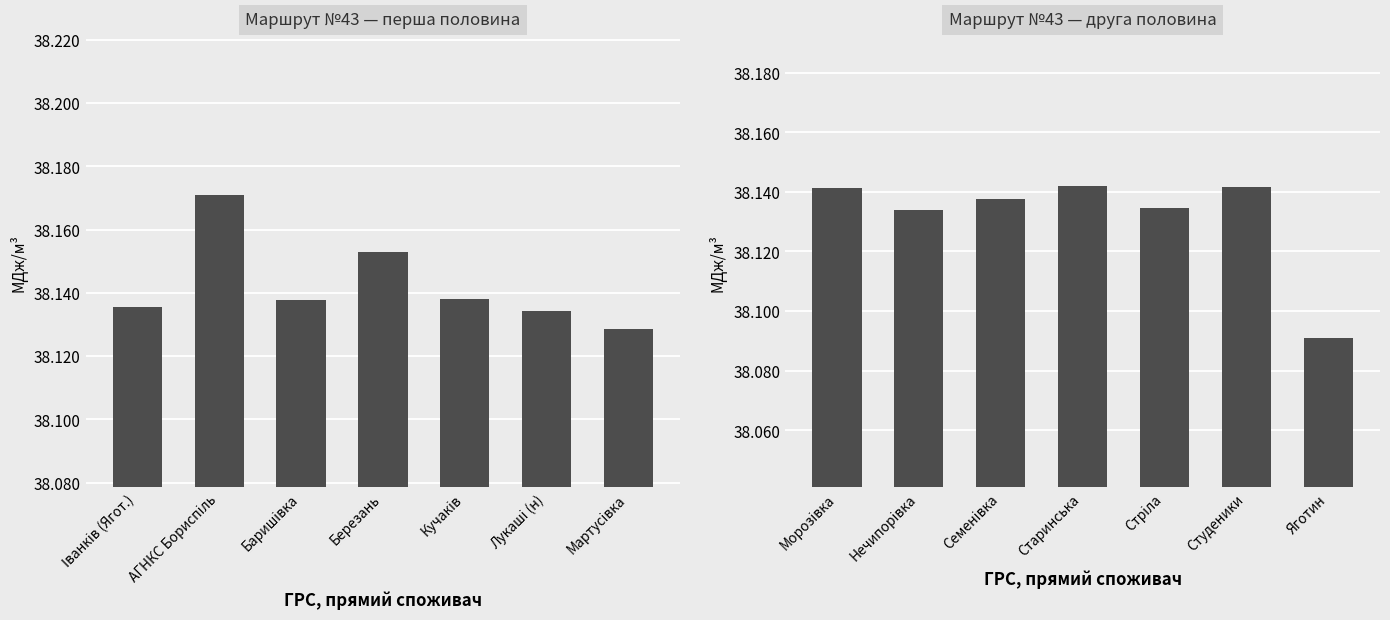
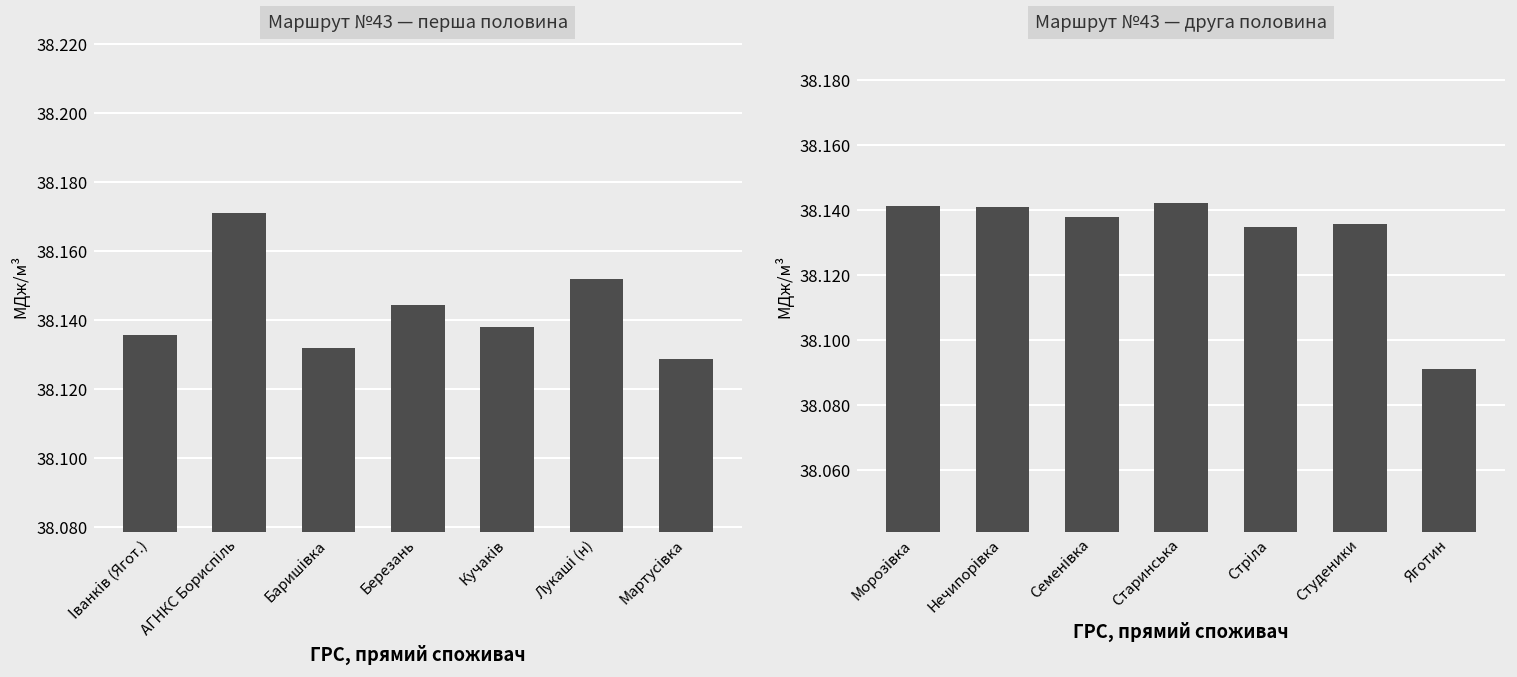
Маршрут №43 — перша половина, Баришівка: 38.138 -> 38.132
Маршрут №43 — перша половина, Березань: 38.153 -> 38.144
Маршрут №43 — перша половина, Лукаші (н): 38.134 -> 38.152
Маршрут №43 — друга половина, Нечипорівка: 38.134 -> 38.141
Маршрут №43 — друга половина, Студеники: 38.142 -> 38.136
